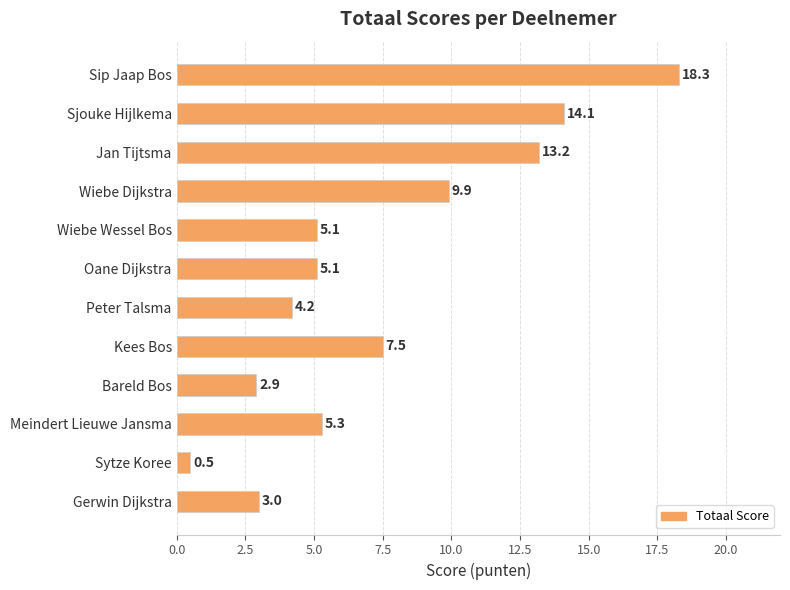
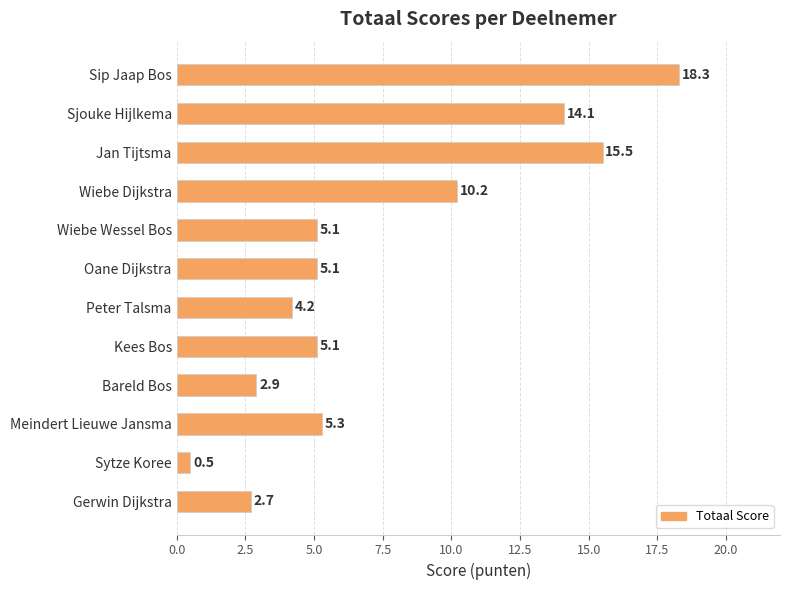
Jan Tijtsma: 13.2 -> 15.5
Wiebe Dijkstra: 9.9 -> 10.2
Kees Bos: 7.5 -> 5.1
Gerwin Dijkstra: 3.0 -> 2.7
